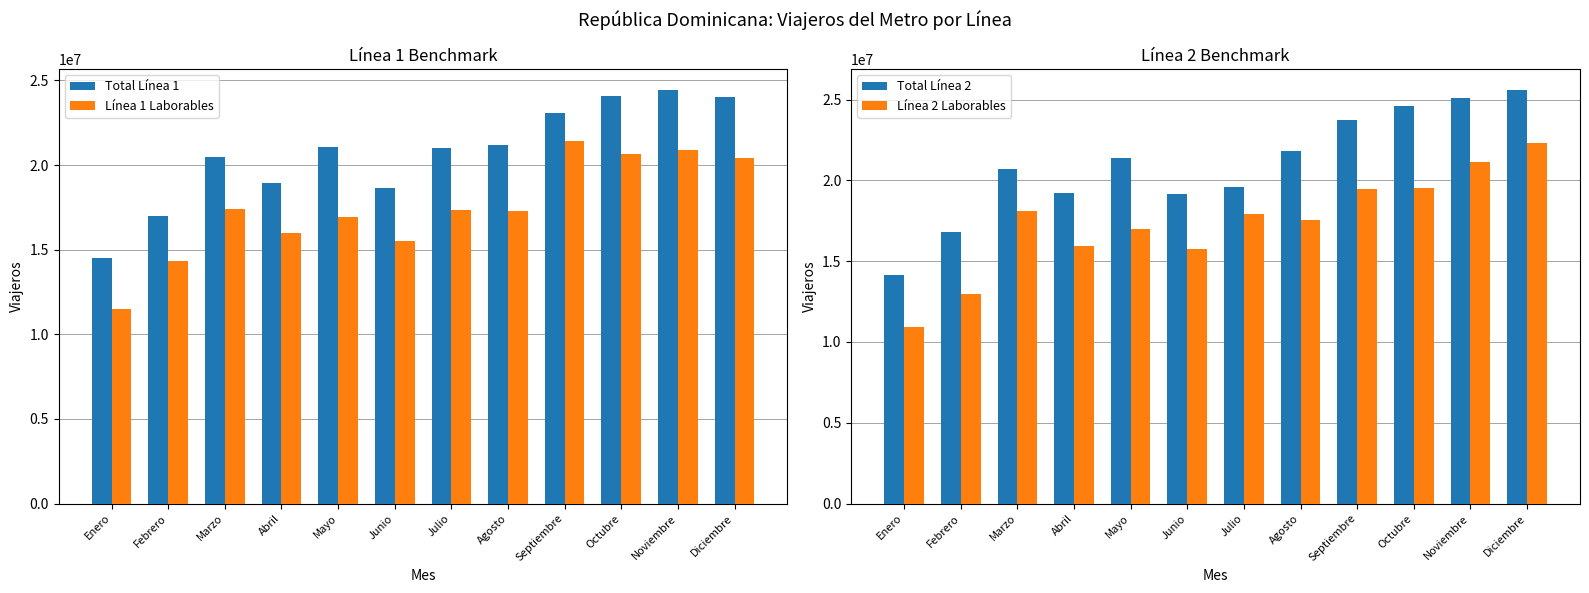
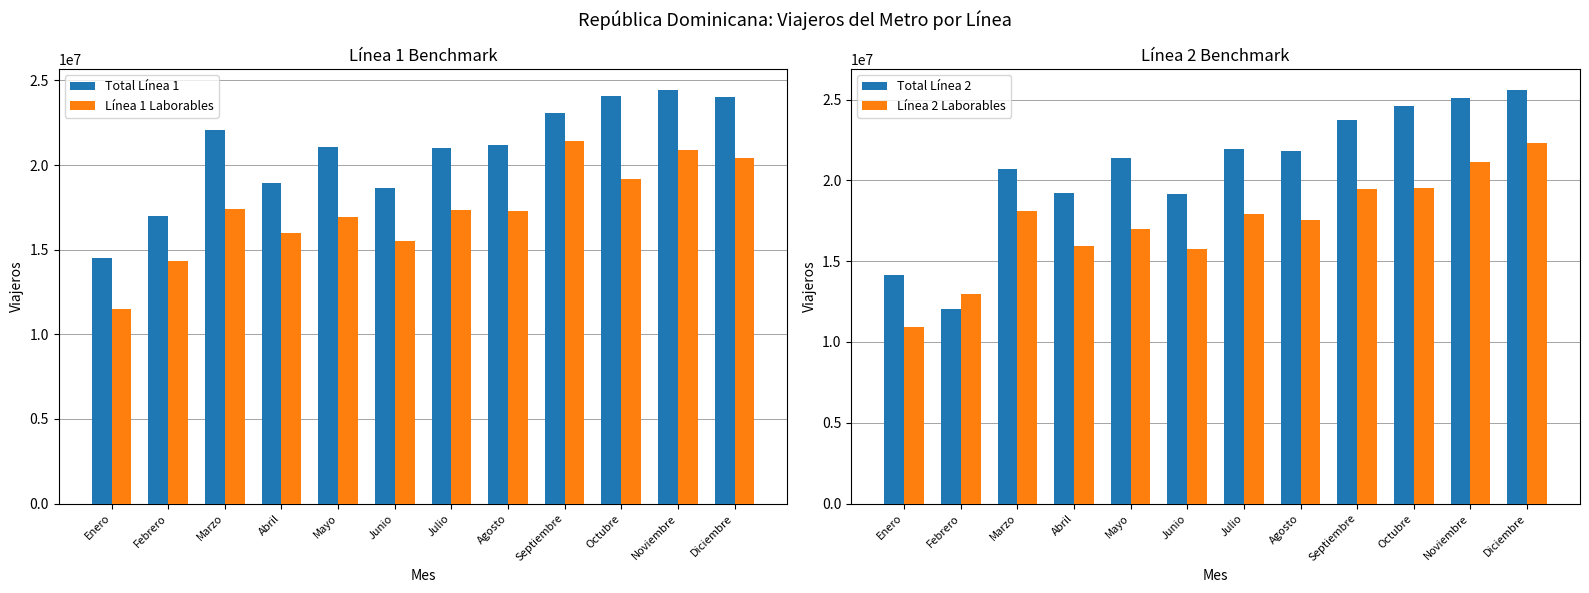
Línea 1 Benchmark, Total Línea 1, Marzo: 20500000 -> 22100000
Línea 1 Benchmark, Línea 1 Laborables, Octubre: 20700000 -> 19200000
Línea 2 Benchmark, Total Línea 2, Febrero: 16800000 -> 12000000
Línea 2 Benchmark, Total Línea 2, Julio: 19600000 -> 21900000
